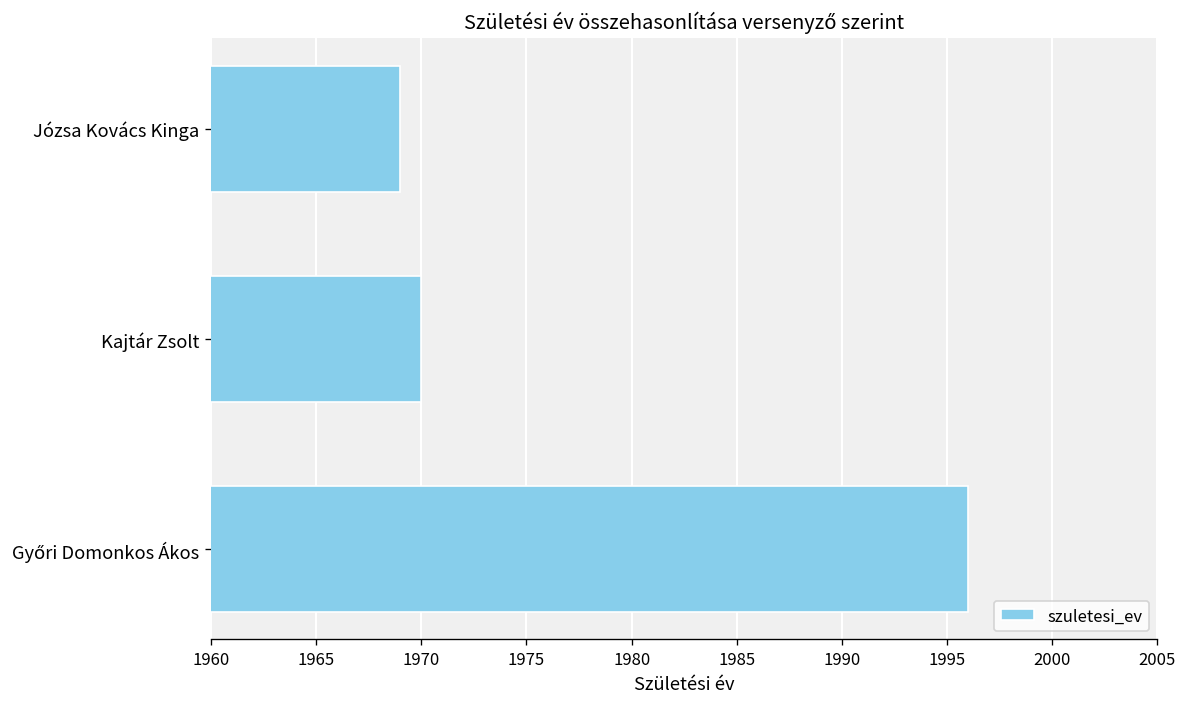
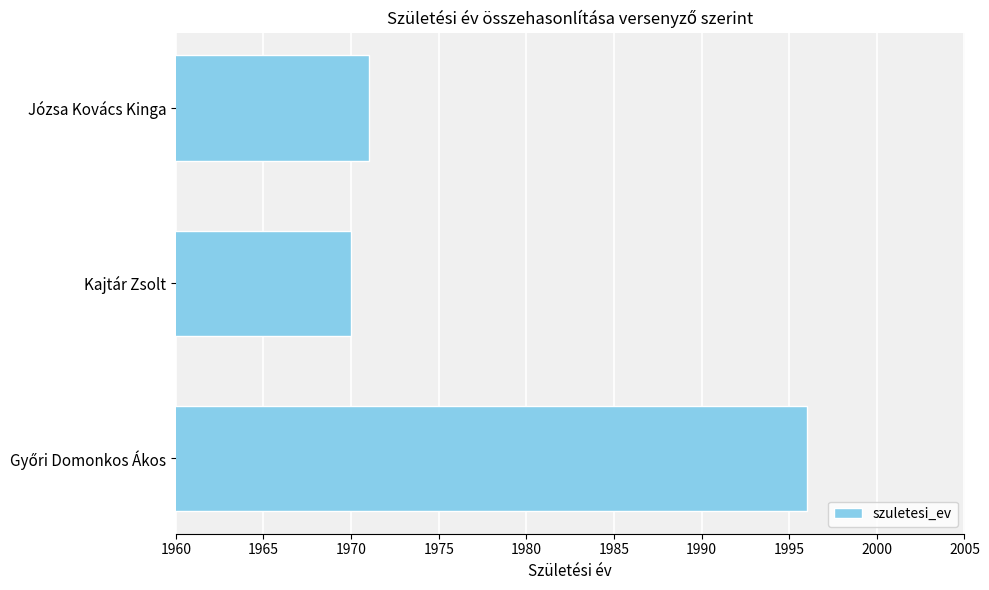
Józsa Kovács Kinga: 1969 -> 1971
